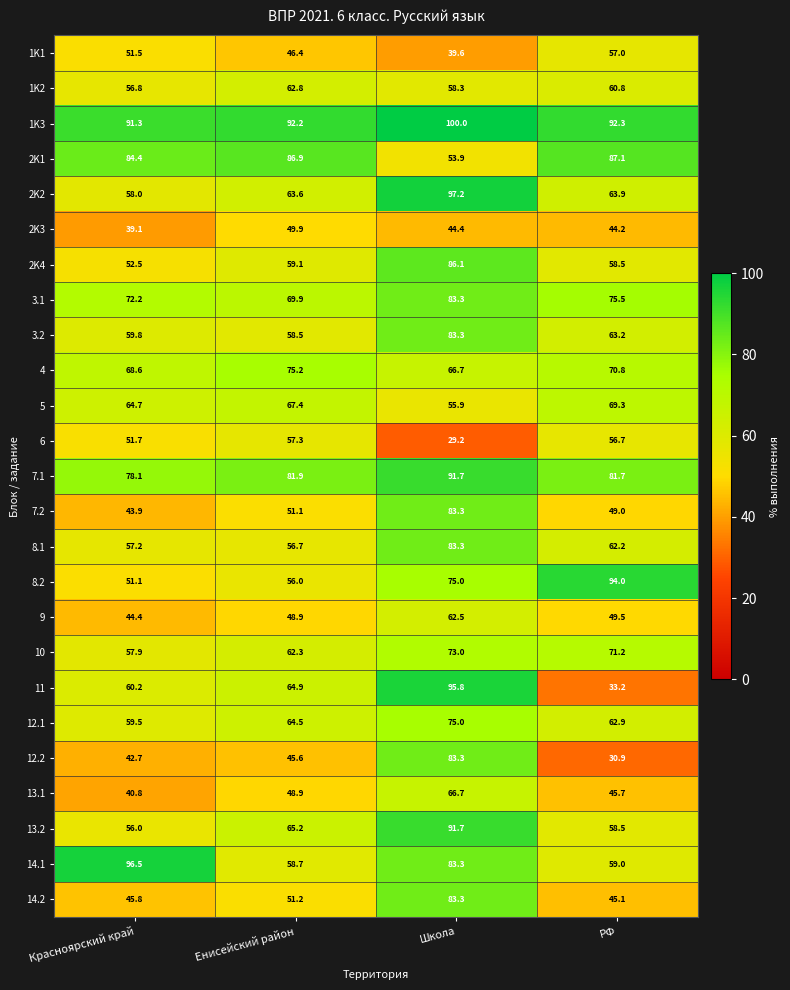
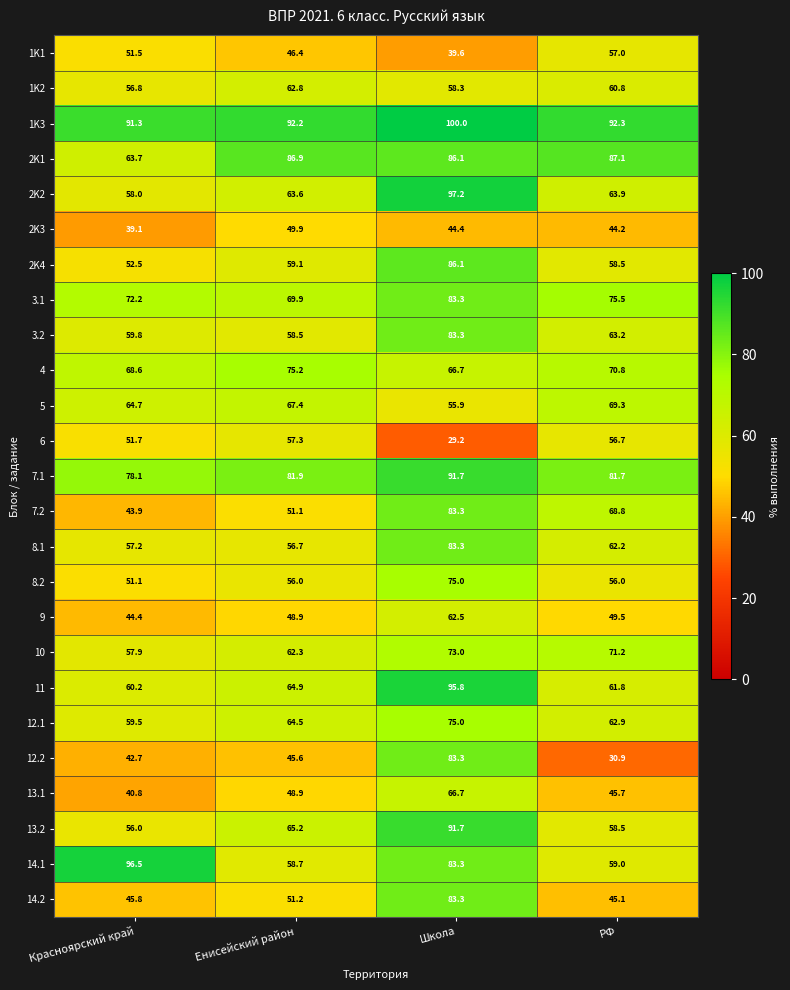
2K1, Красноярский край: 84.4 -> 63.7
2K1, Школа: 53.9 -> 86.1
7.2, РФ: 49.0 -> 68.8
8.2, РФ: 94.0 -> 56.0
11, РФ: 33.2 -> 61.8
